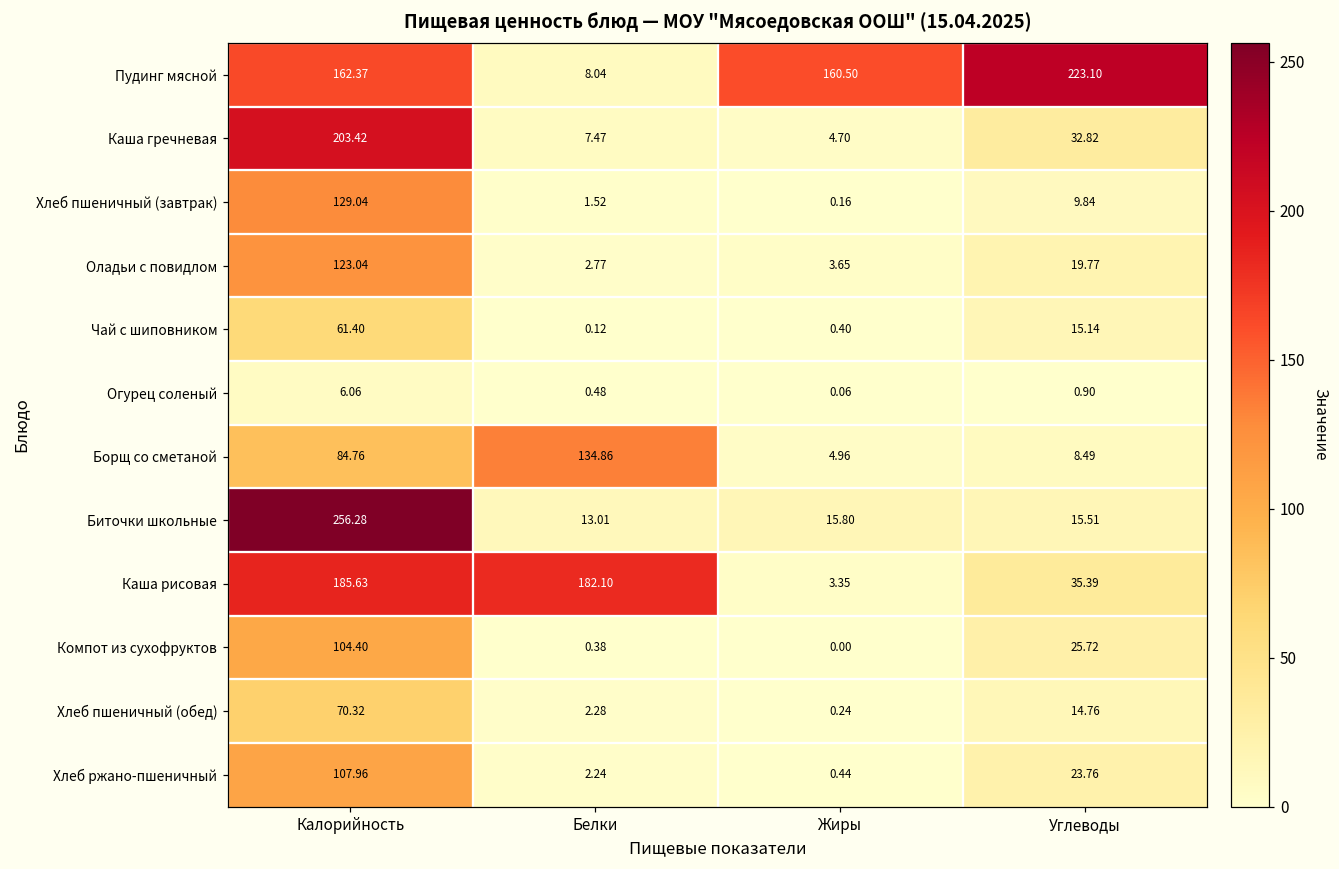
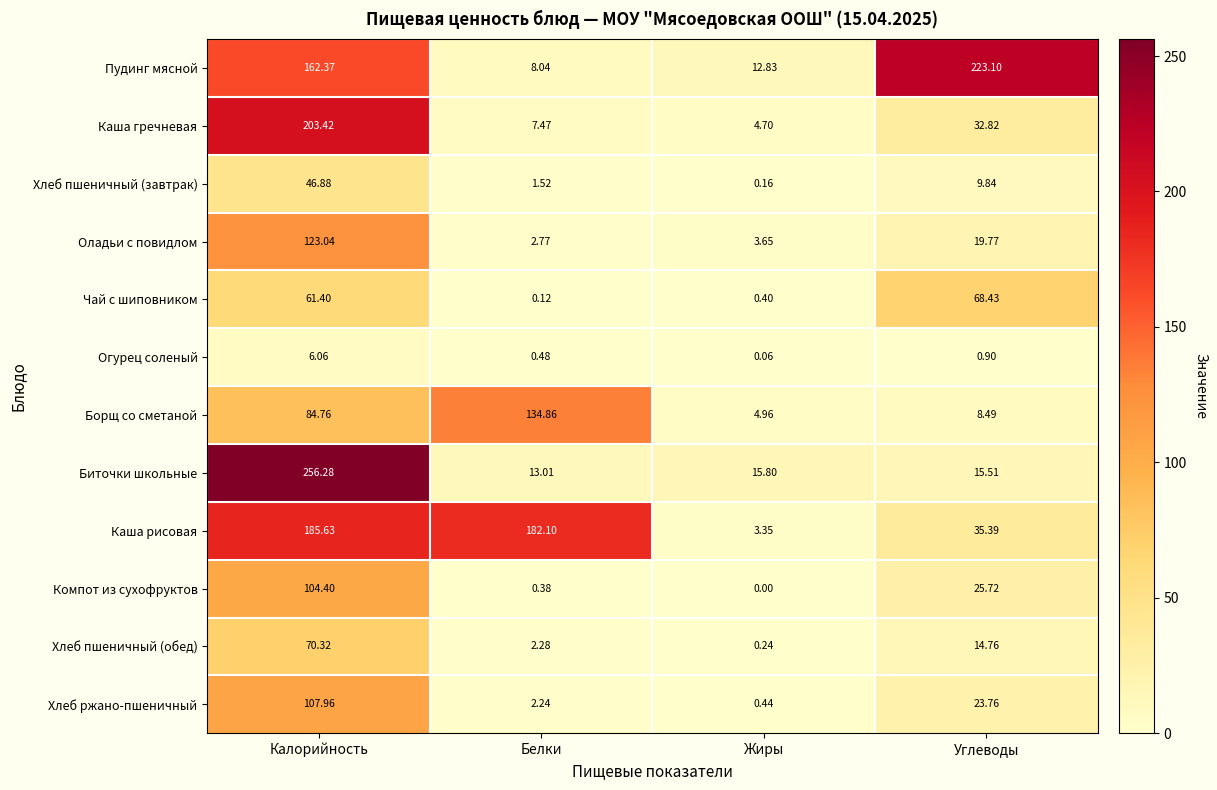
Пудинг мясной, Жиры: 160.50 -> 12.83
Хлеб пшеничный (завтрак), Калорийность: 129.04 -> 46.88
Чай с шиповником, Углеводы: 15.14 -> 68.43
